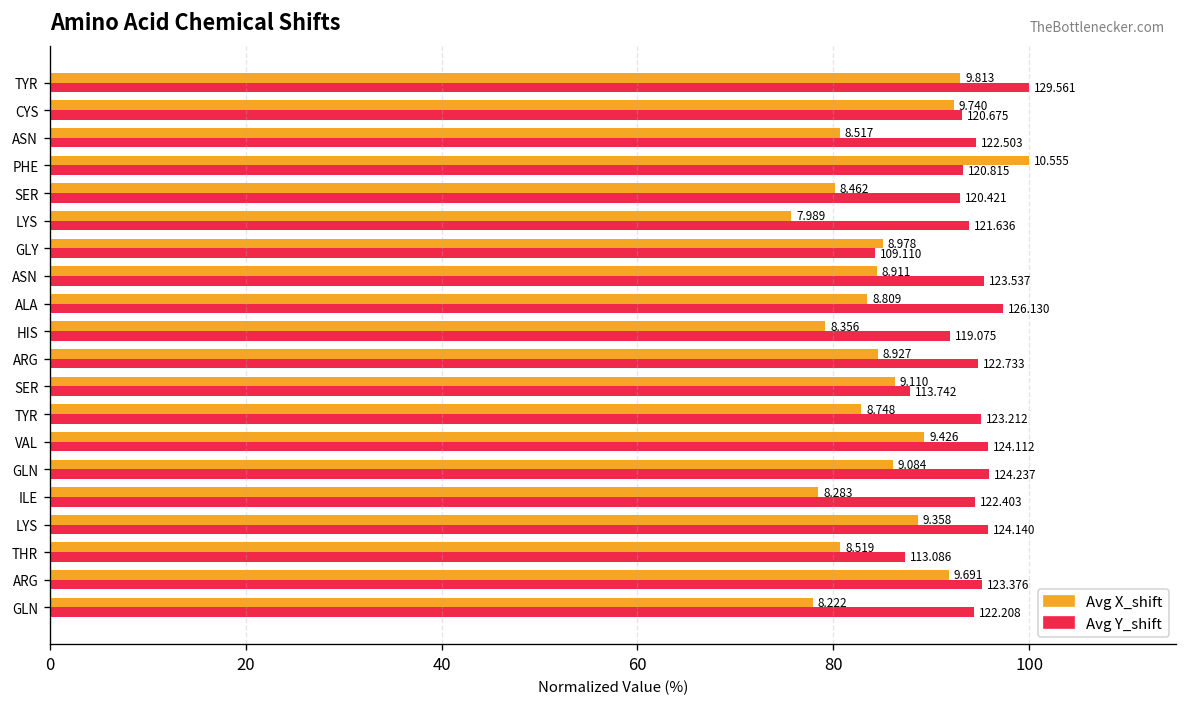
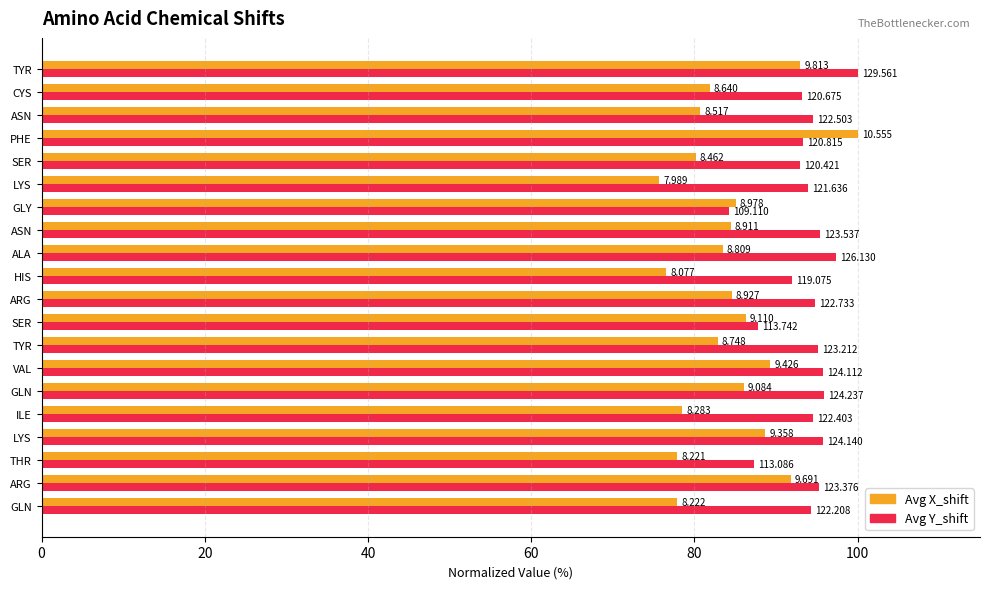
Avg X_shift, CYS: 9.740 -> 8.640
Avg X_shift, HIS: 8.356 -> 8.077
Avg X_shift, THR: 8.519 -> 8.221
